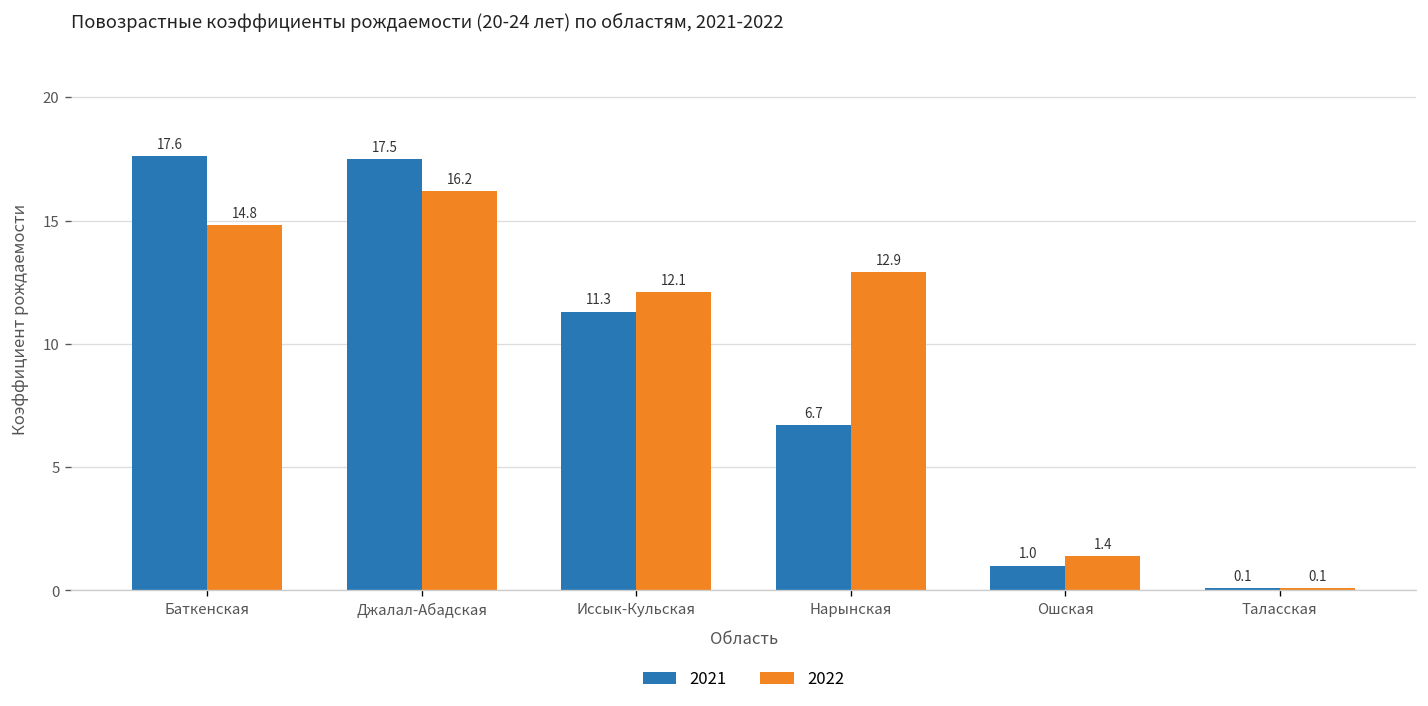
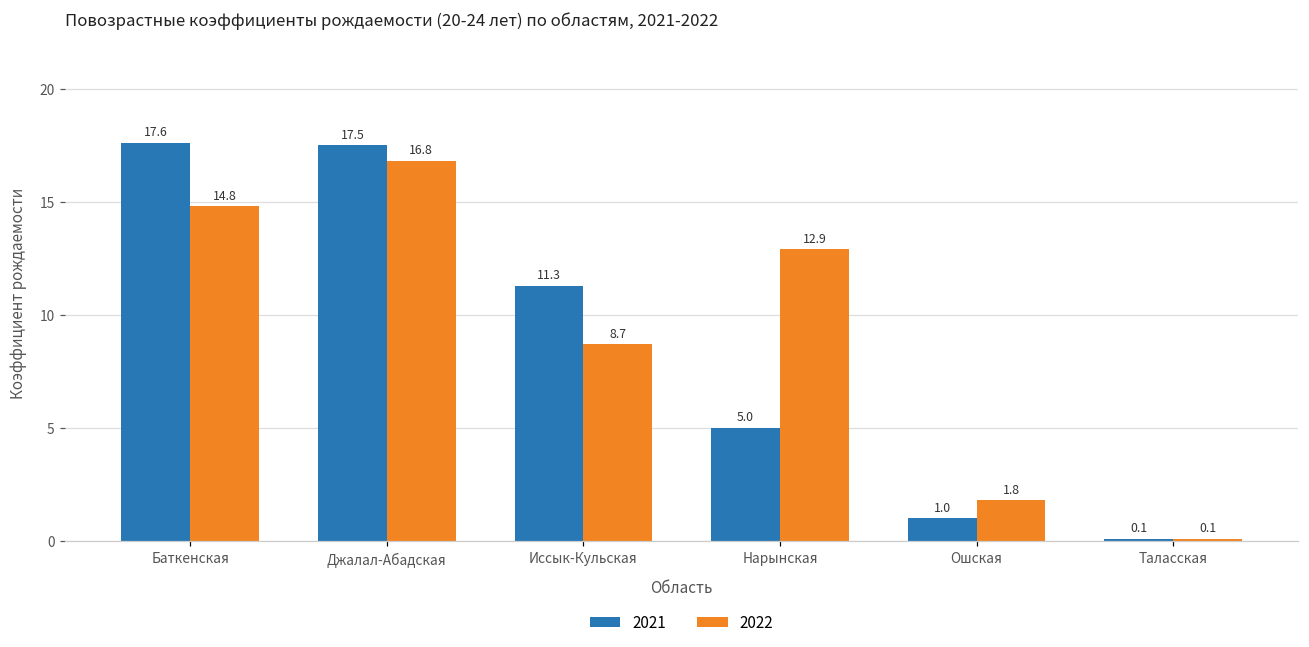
2022, Джалал-Абадская: 16.2 -> 16.8
2022, Иссык-Кульская: 12.1 -> 8.7
2021, Нарынская: 6.7 -> 5.0
2022, Ошская: 1.4 -> 1.8
